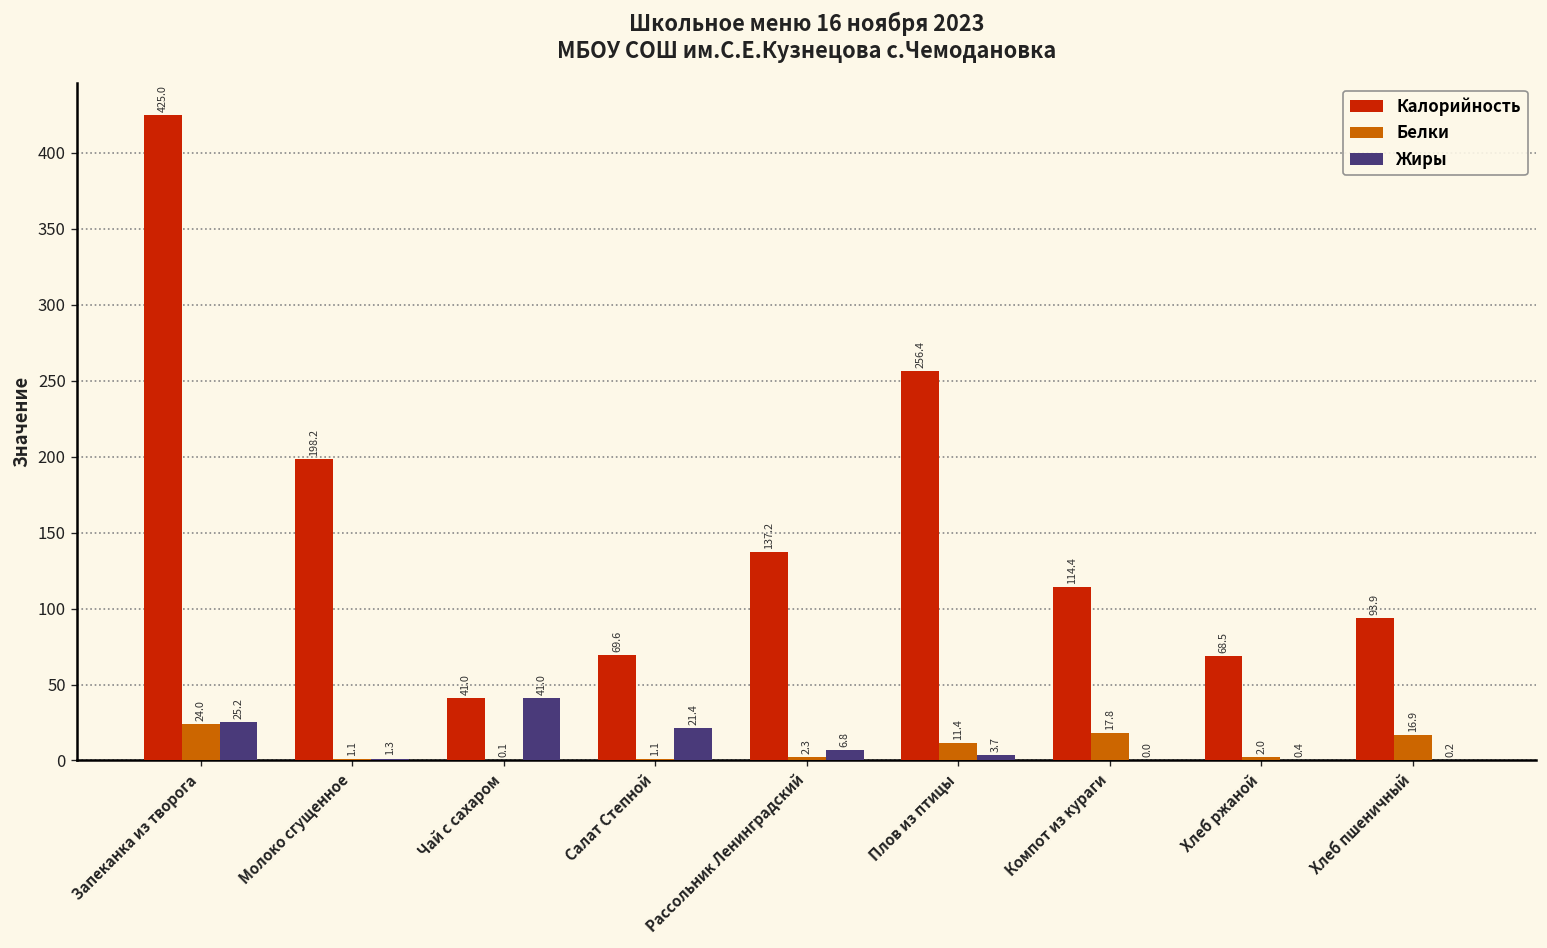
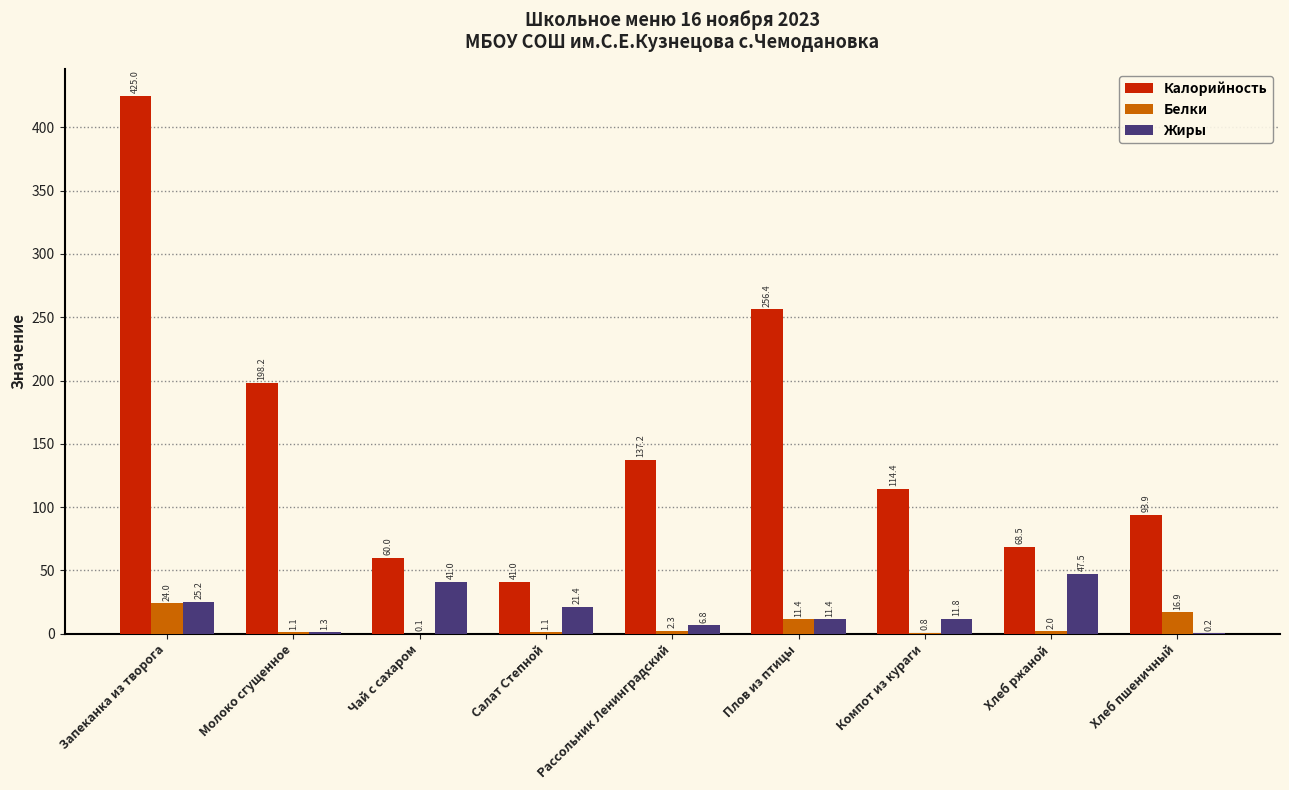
Калорийность, Чай с сахаром: 41.0 -> 60.0
Калорийность, Салат Степной: 69.6 -> 41.0
Жиры, Плов из птицы: 3.7 -> 11.4
Белки, Компот из кураги: 17.8 -> 0.8
Жиры, Компот из кураги: 0.0 -> 11.8
Жиры, Хлеб ржаной: 0.4 -> 47.5
